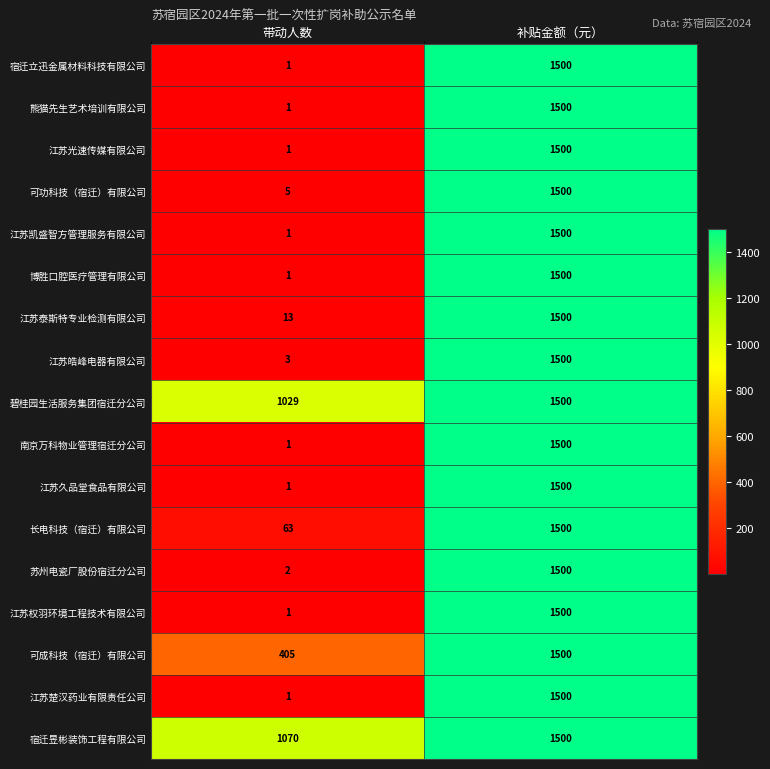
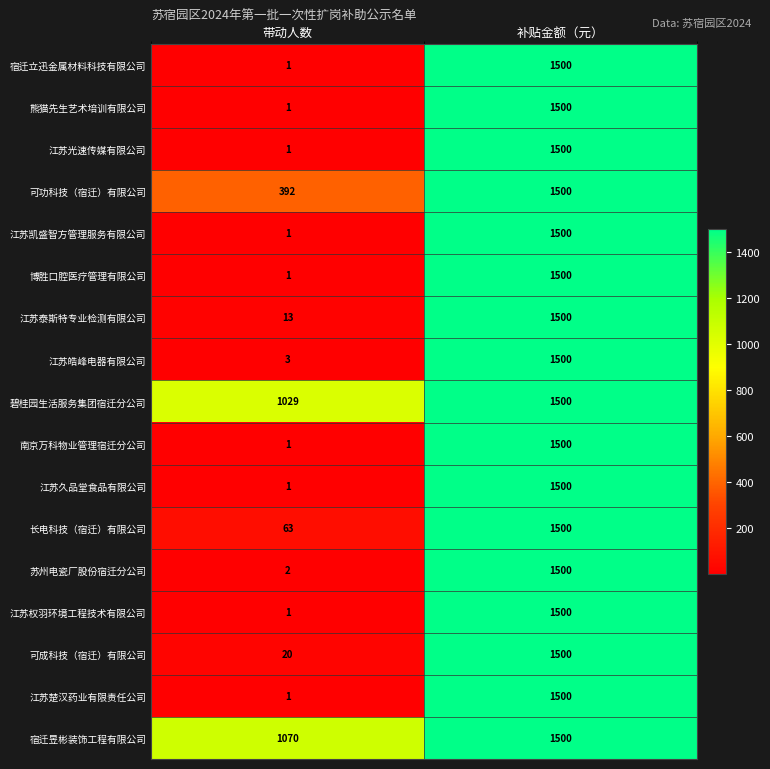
可功科技（宿迁）有限公司, 带动人数: 5 -> 392
可成科技（宿迁）有限公司, 带动人数: 405 -> 20
